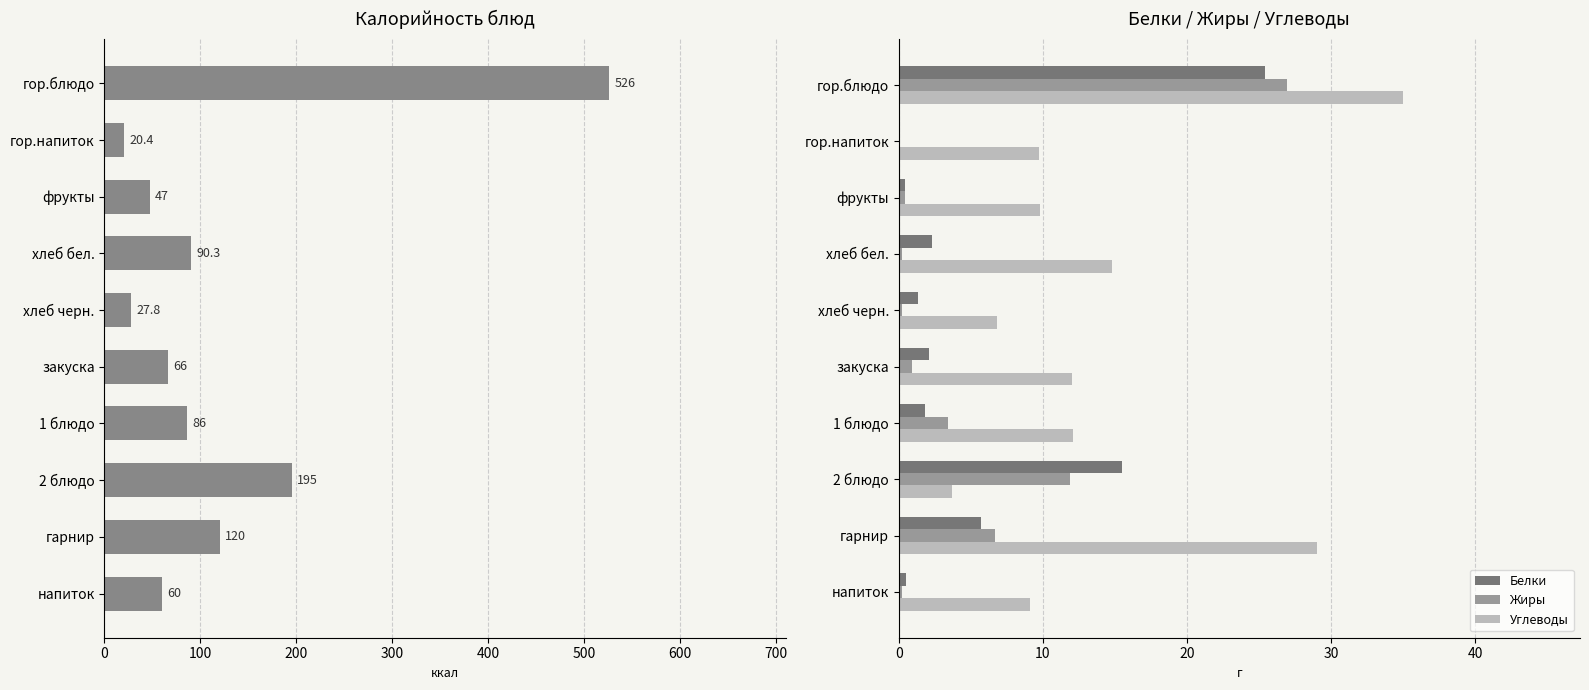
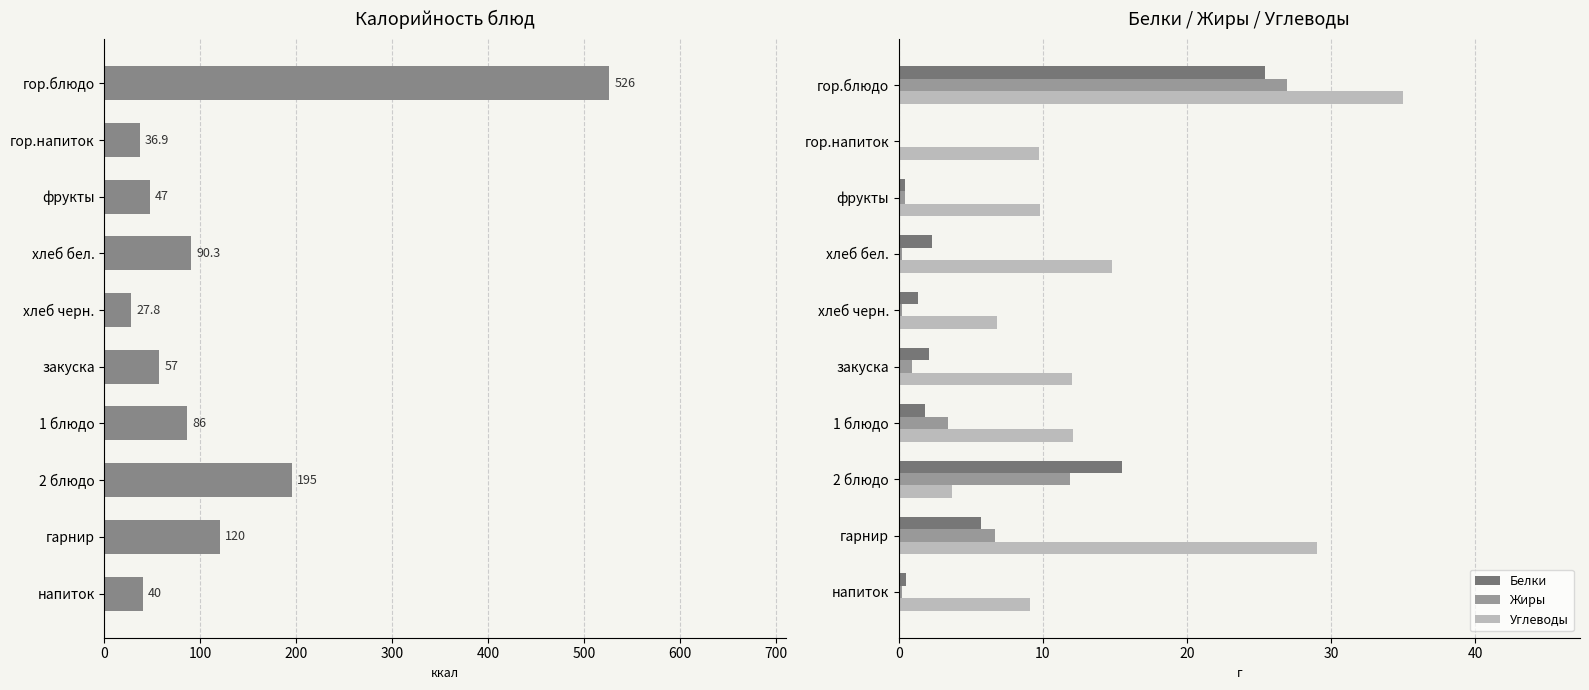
Калорийность блюд, гор.напиток: 20.4 -> 36.9
Калорийность блюд, закуска: 66 -> 57
Калорийность блюд, напиток: 60 -> 40
